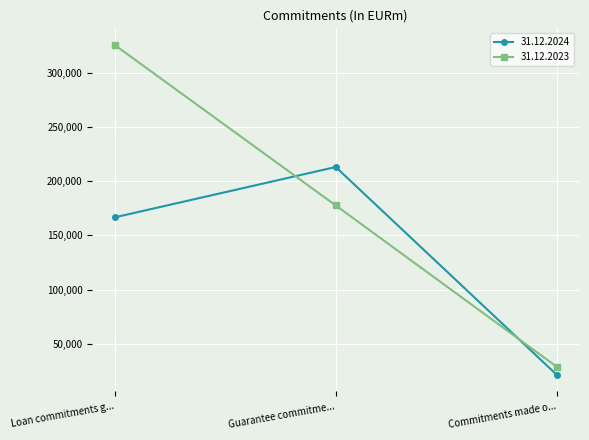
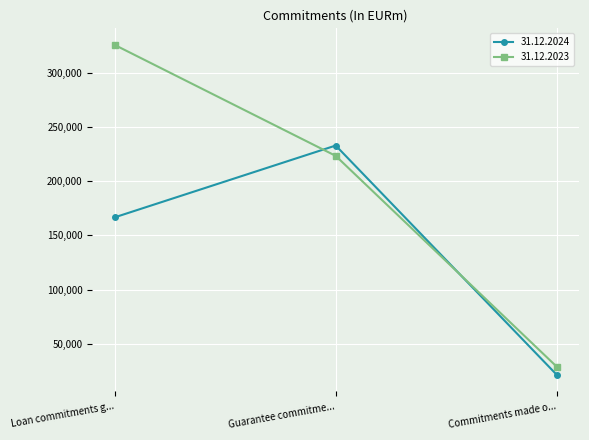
31.12.2024, Guarantee commitme...: 213,000 -> 233,000
31.12.2023, Guarantee commitme...: 178,000 -> 224,000
